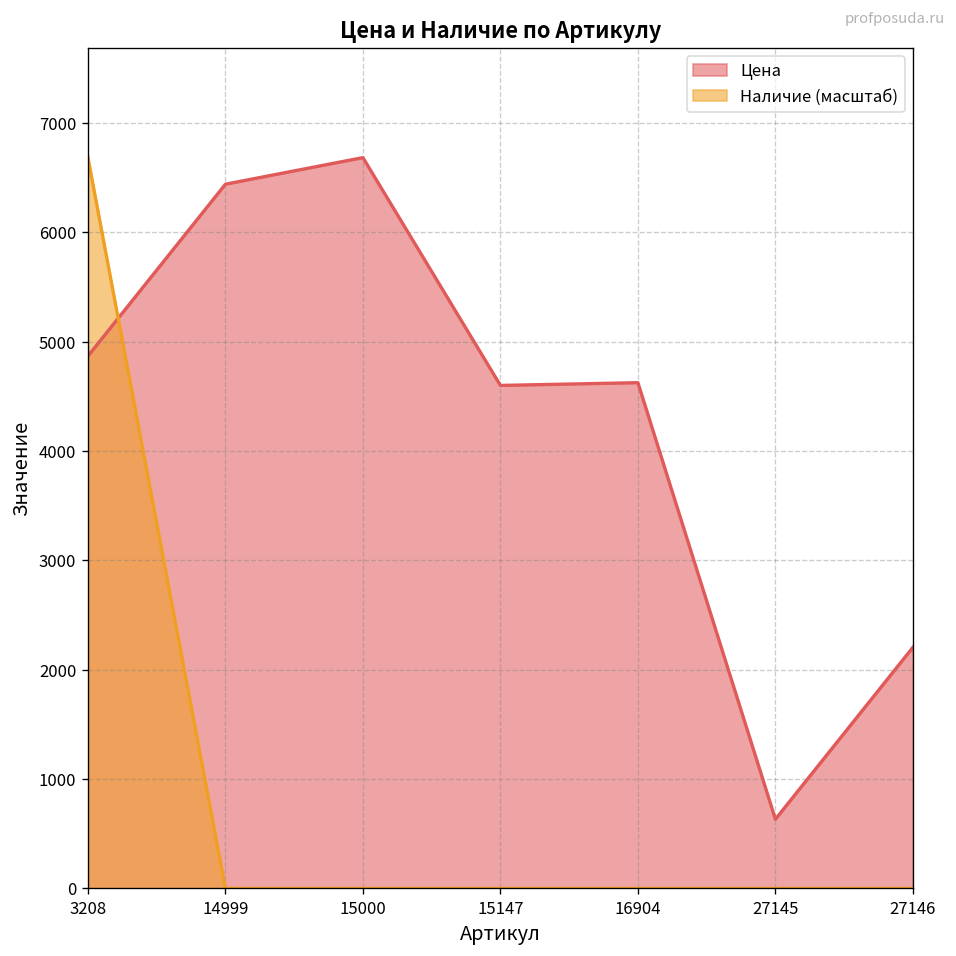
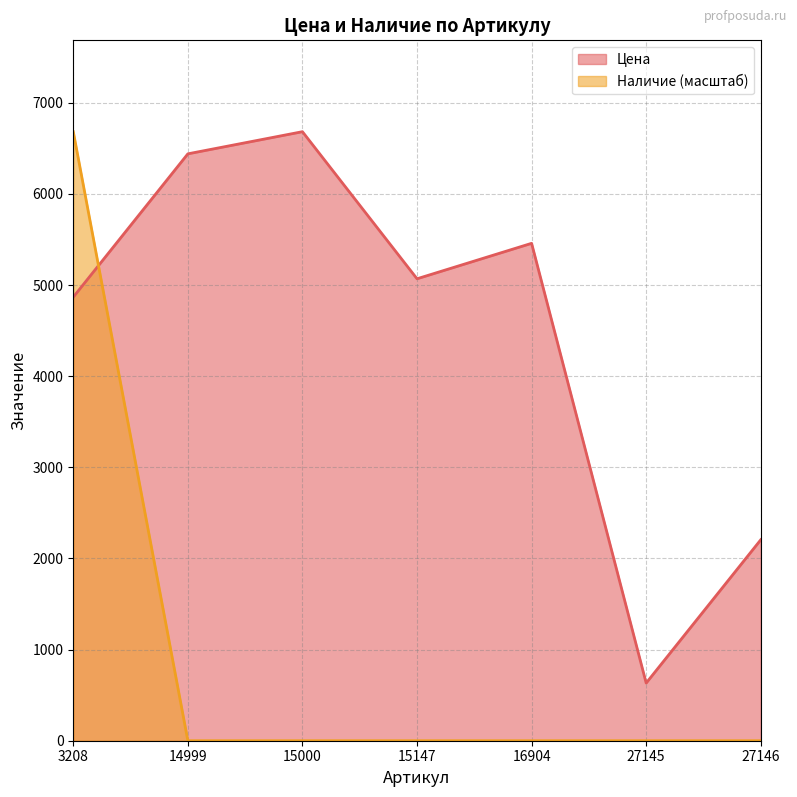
Цена, 15147: 4600 -> 5100
Цена, 16904: 4600 -> 5500
